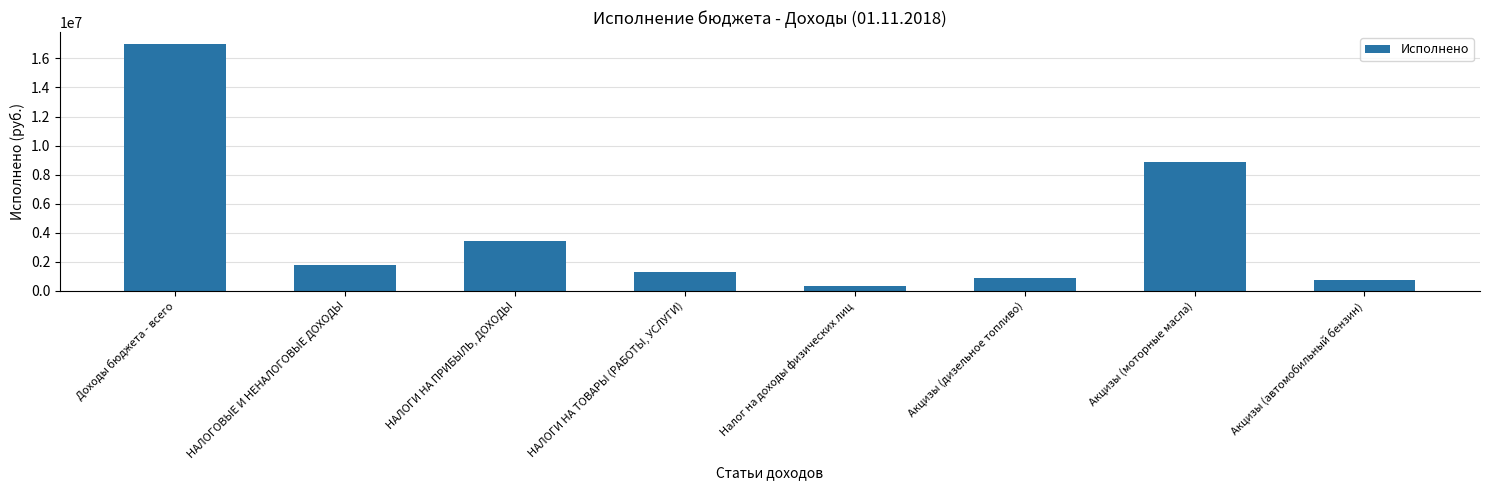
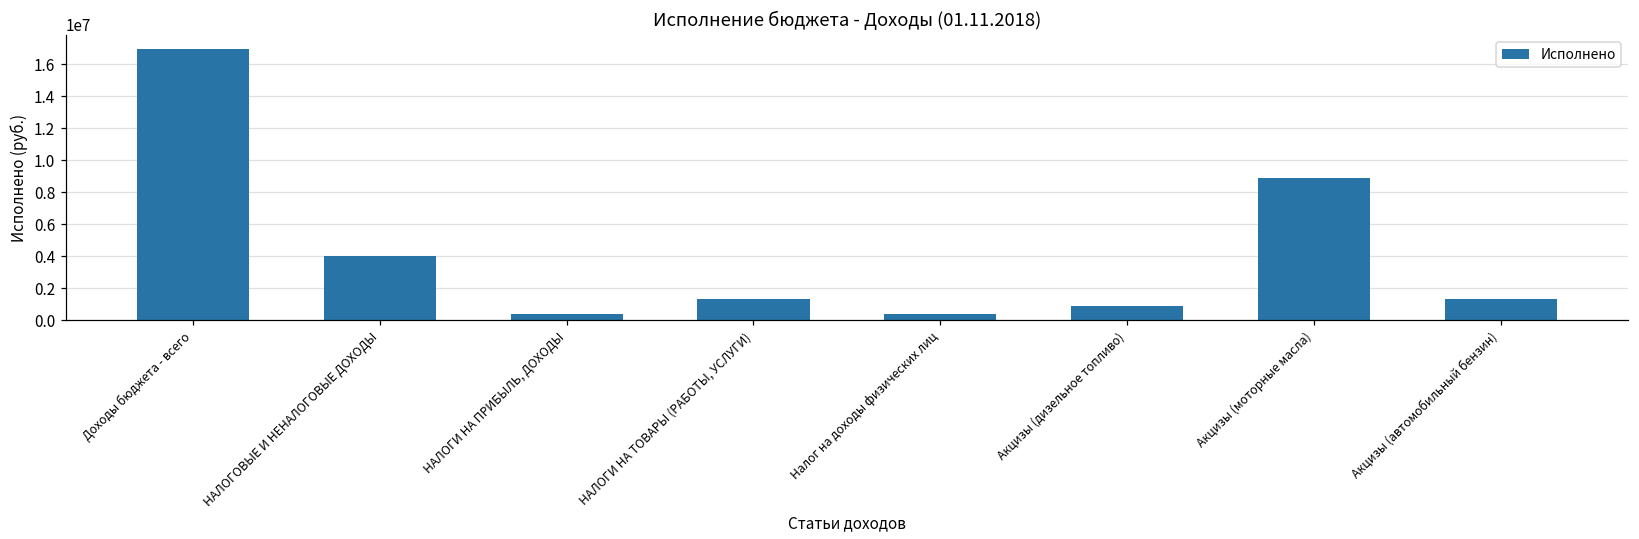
НАЛОГОВЫЕ И НЕНАЛОГОВЫЕ ДОХОДЫ: 1800000 -> 4000000
НАЛОГИ НА ПРИБЫЛЬ, ДОХОДЫ: 3400000 -> 400000
Акцизы (автомобильный бензин): 800000 -> 1300000
